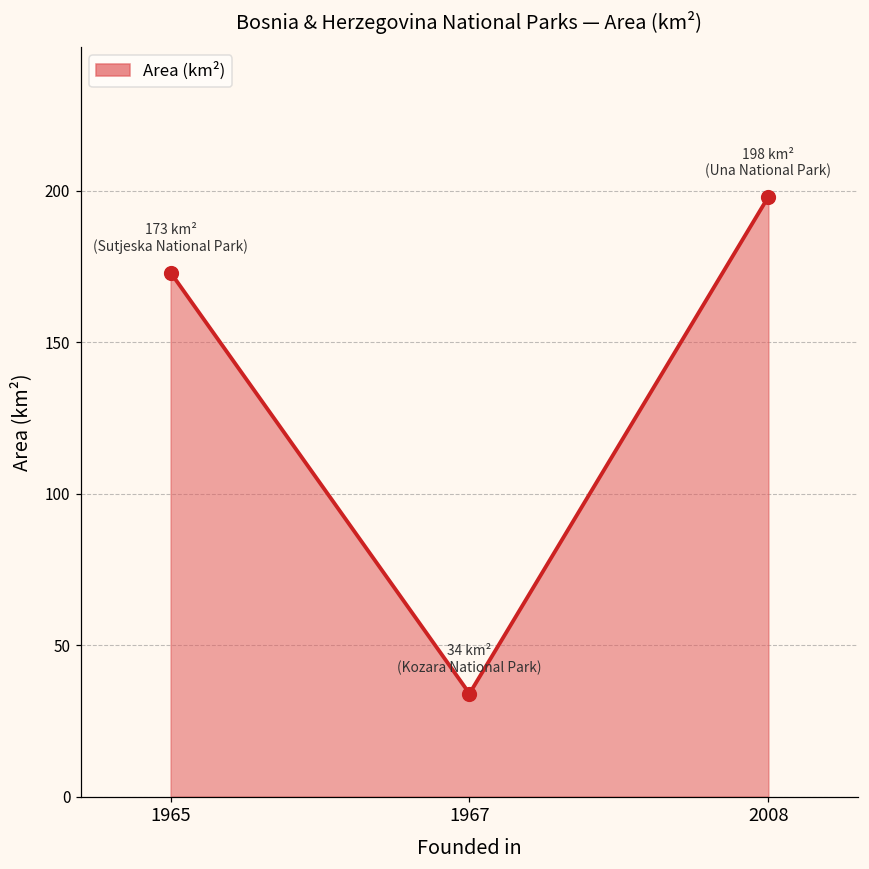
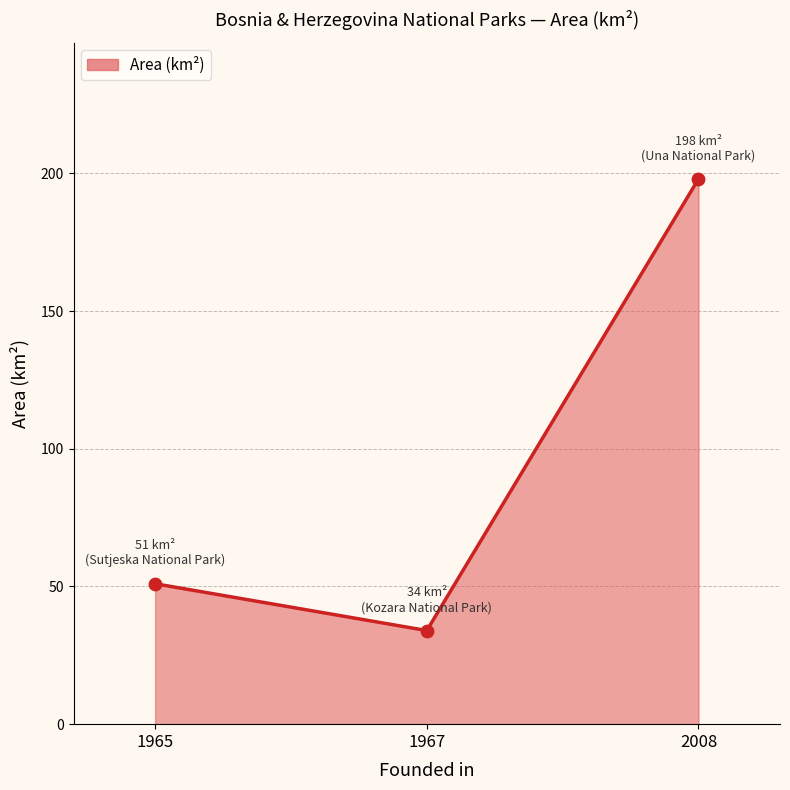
1965: 173 -> 51
